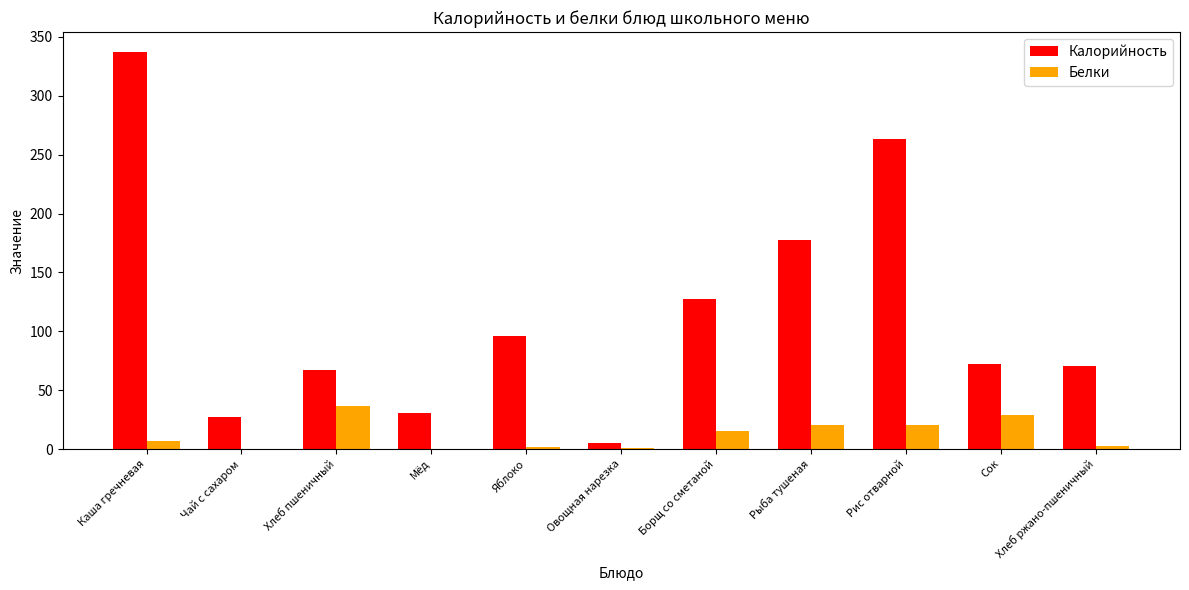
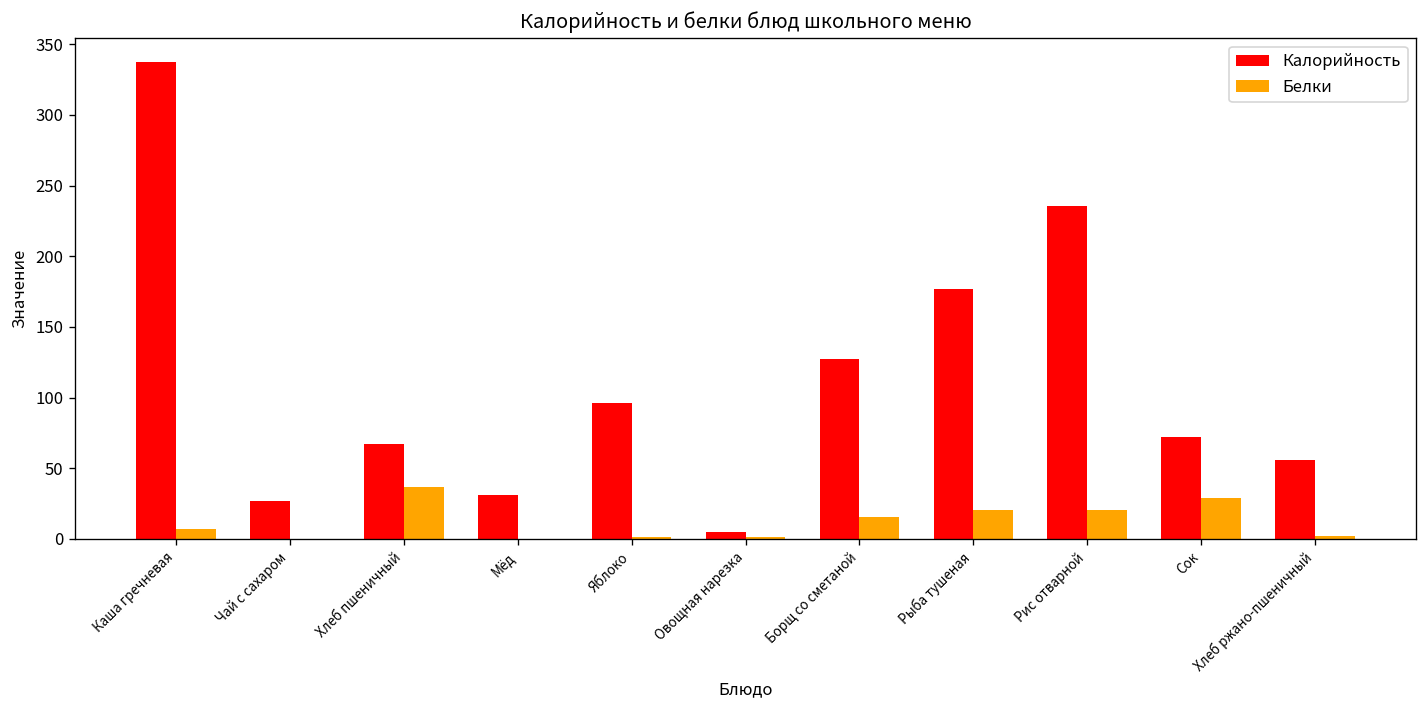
Калорийность, Рис отварной: 263 -> 236
Калорийность, Хлеб ржано-пшеничный: 70 -> 56
